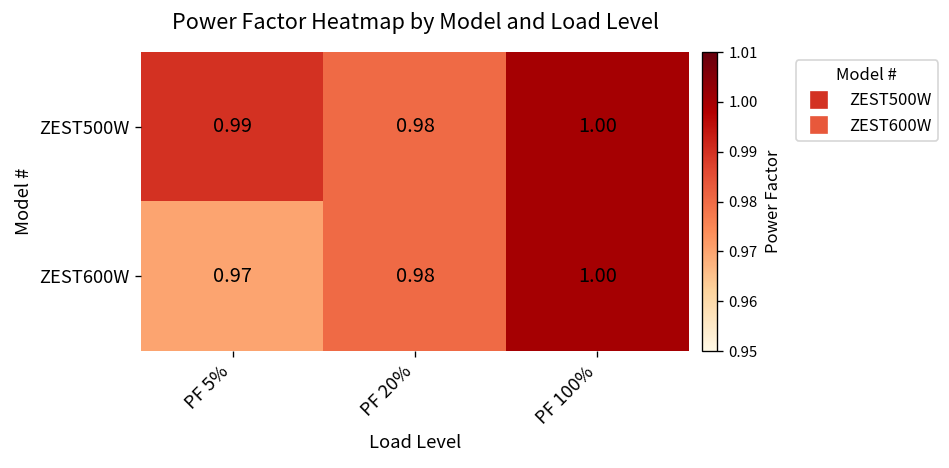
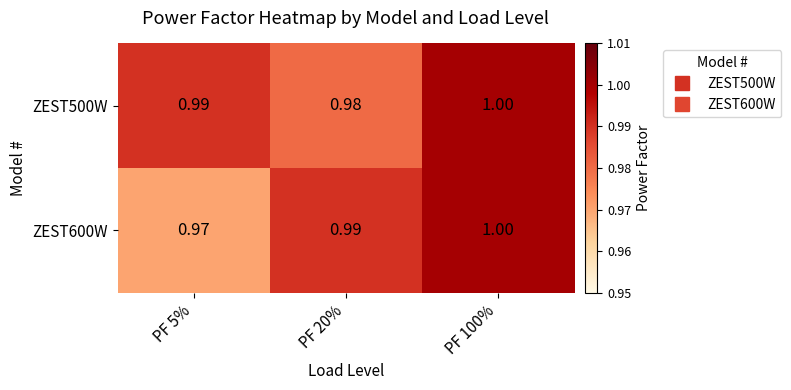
ZEST600W, PF 20%: 0.98 -> 0.99
